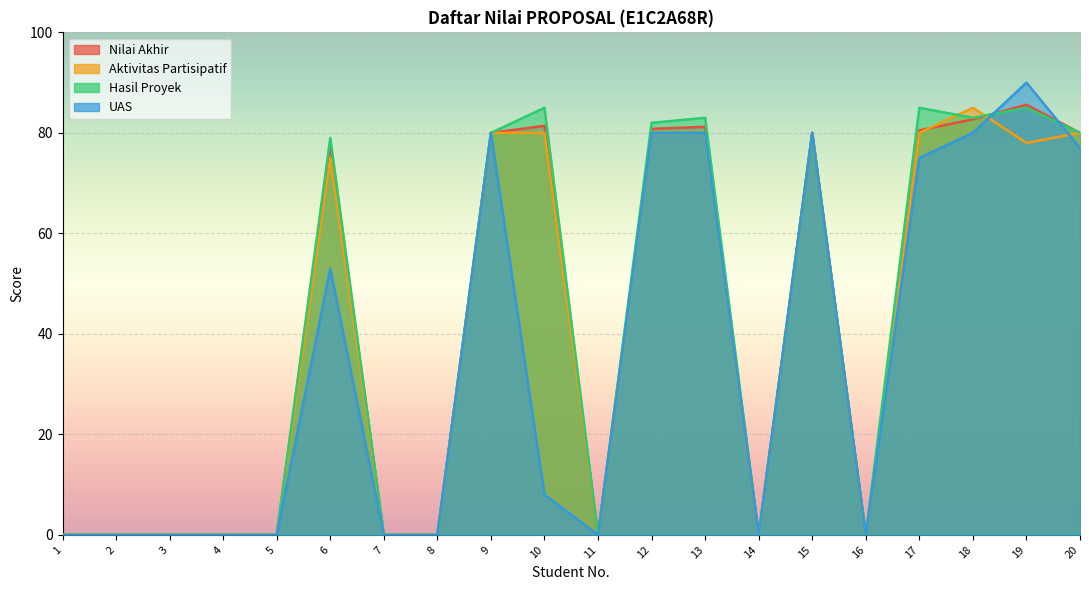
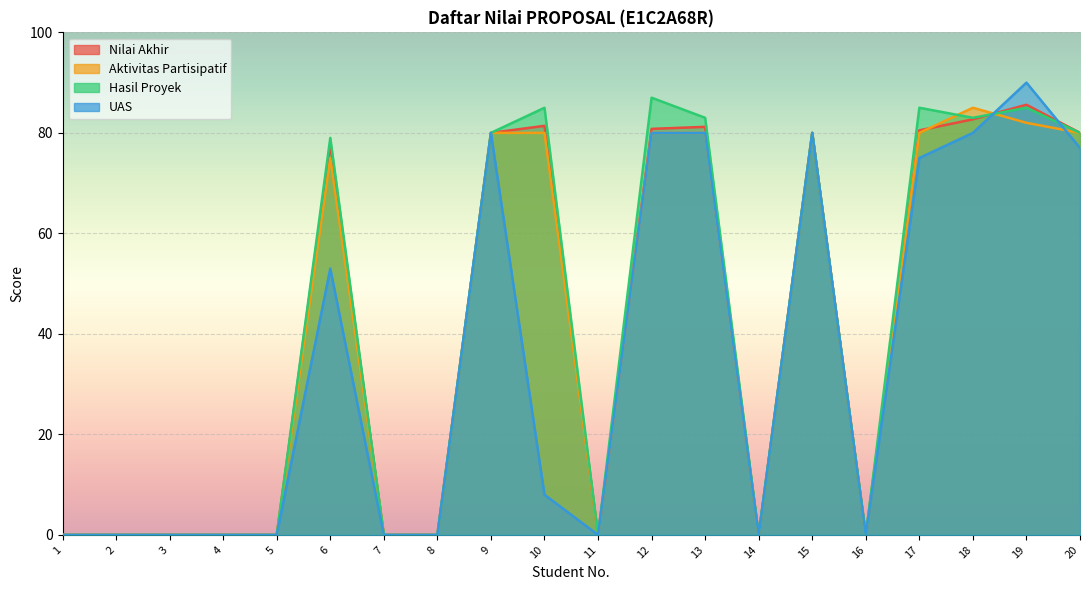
Hasil Proyek, 12: 82 -> 87
Aktivitas Partisipatif, 19: 78 -> 82
